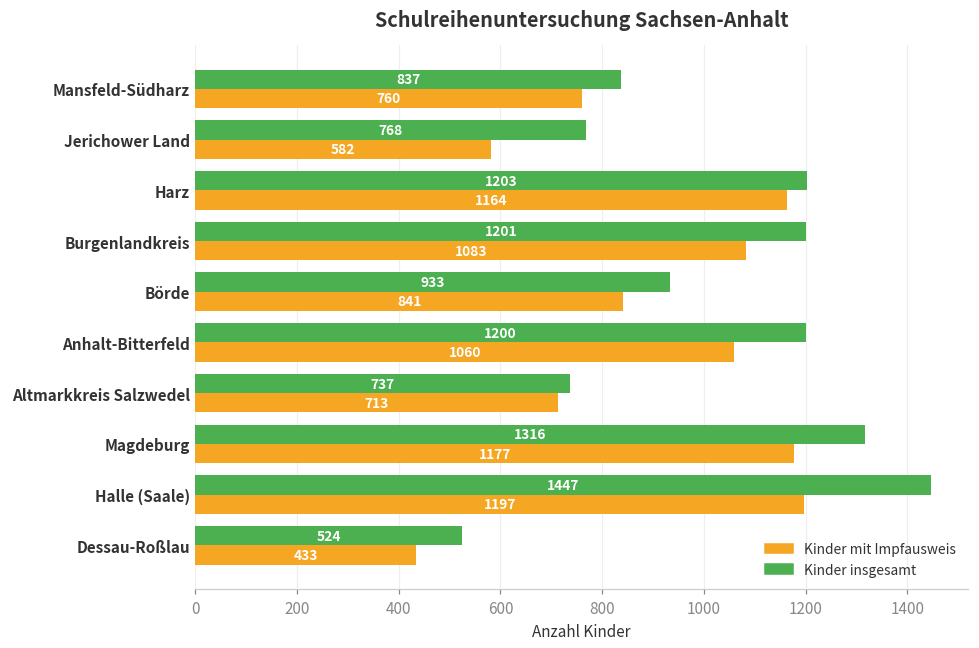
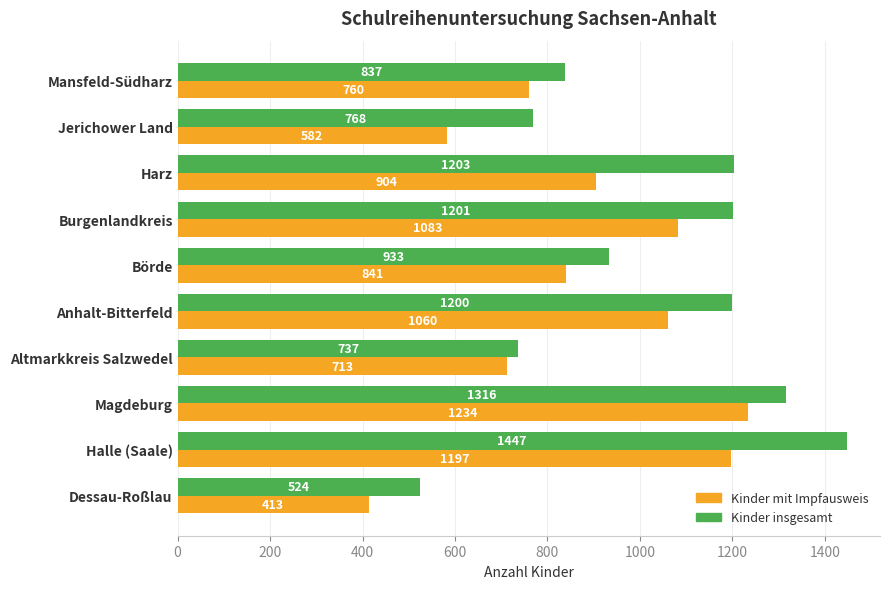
Kinder mit Impfausweis, Harz: 1164 -> 904
Kinder mit Impfausweis, Magdeburg: 1177 -> 1234
Kinder mit Impfausweis, Dessau-Roßlau: 433 -> 413
